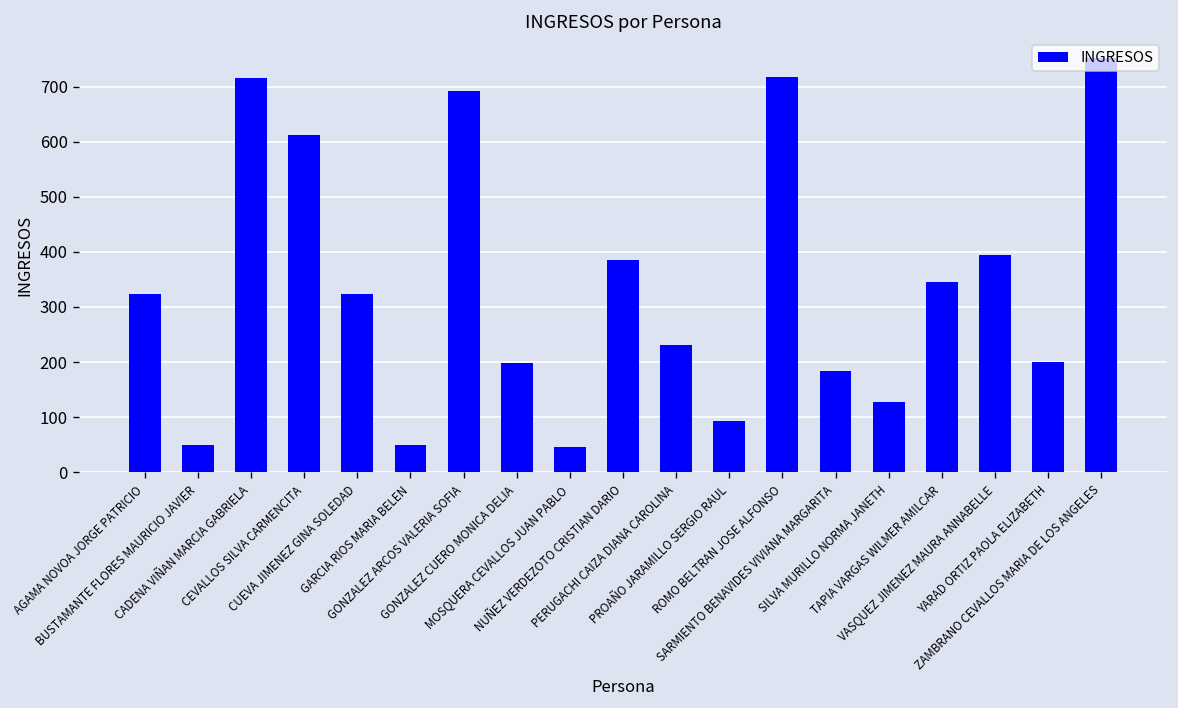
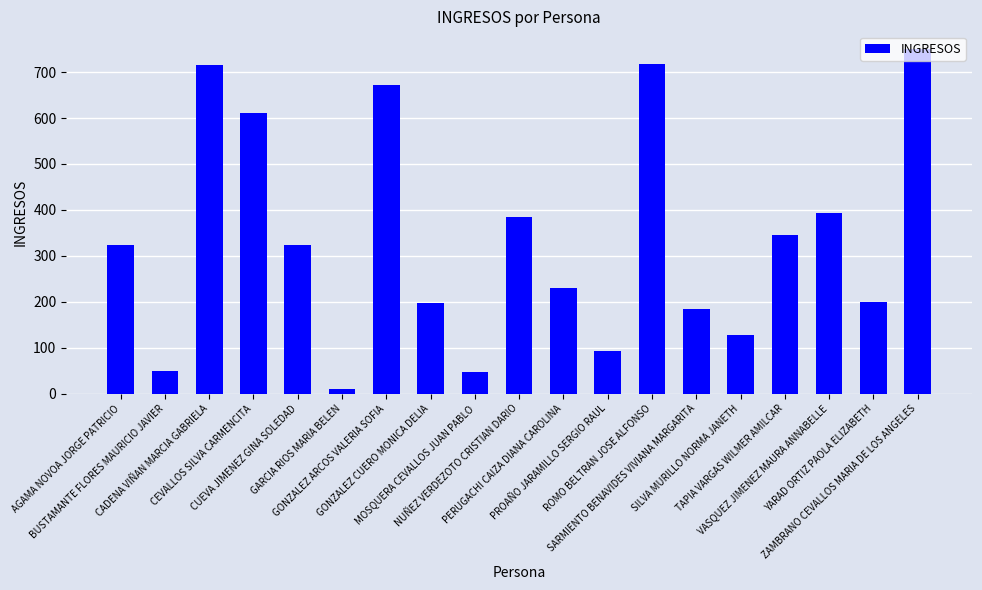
GARCIA RIOS MARIA BELEN: 50 -> 10
GONZALEZ ARCOS VALERIA SOFIA: 690 -> 670
